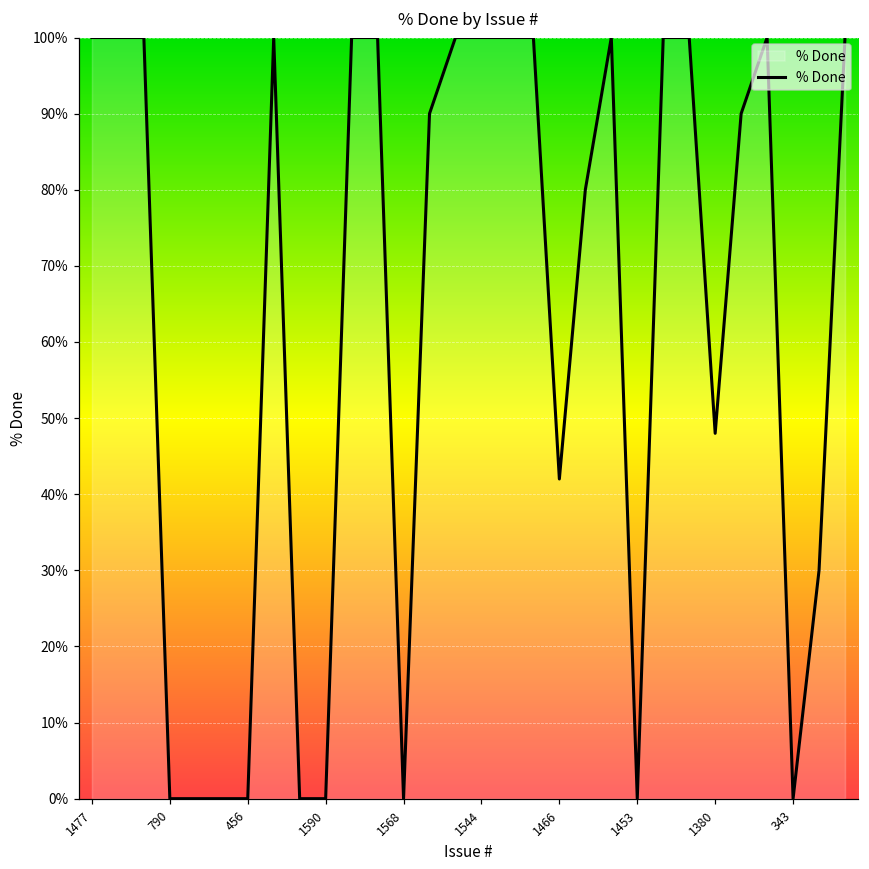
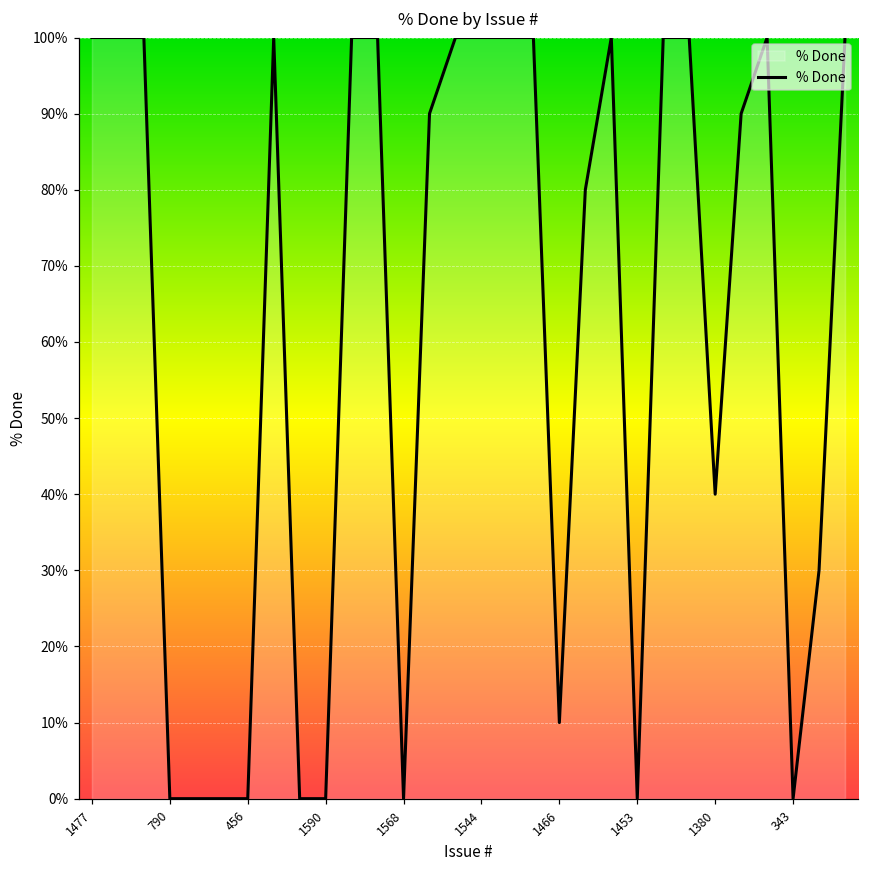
1466: 42% -> 10%
1380: 48% -> 40%
